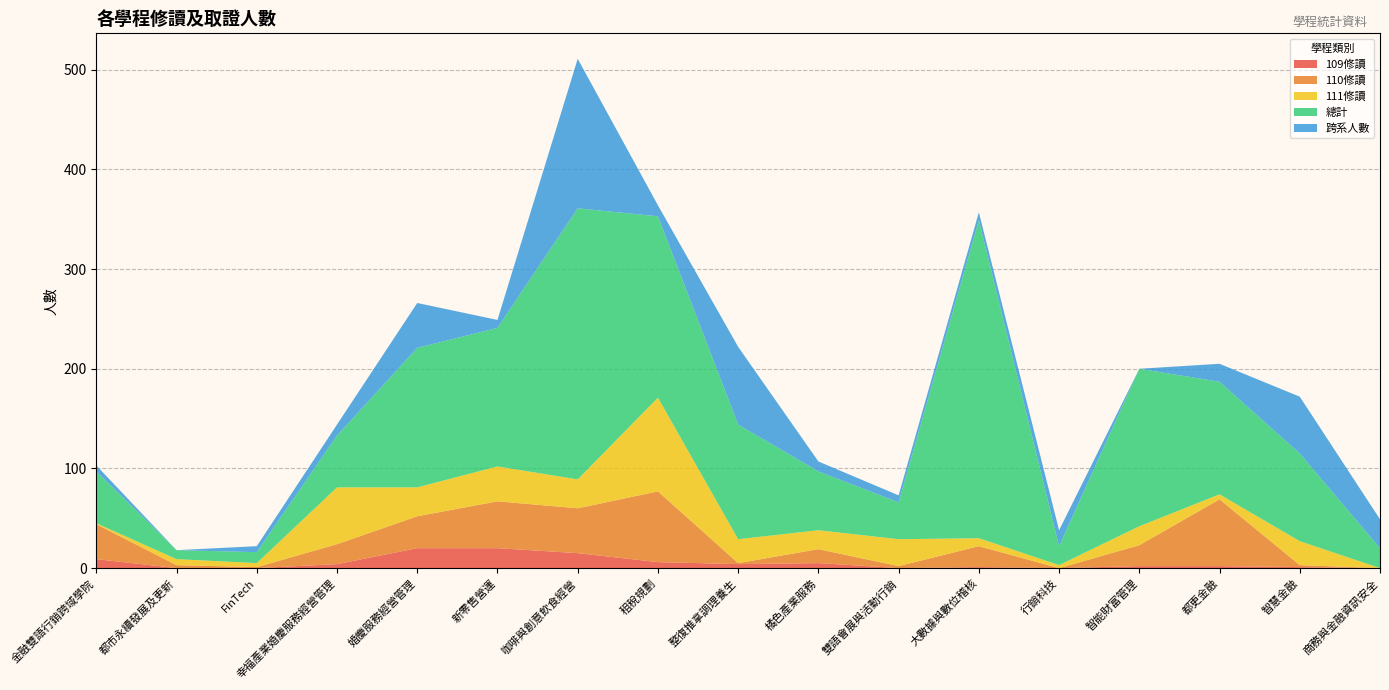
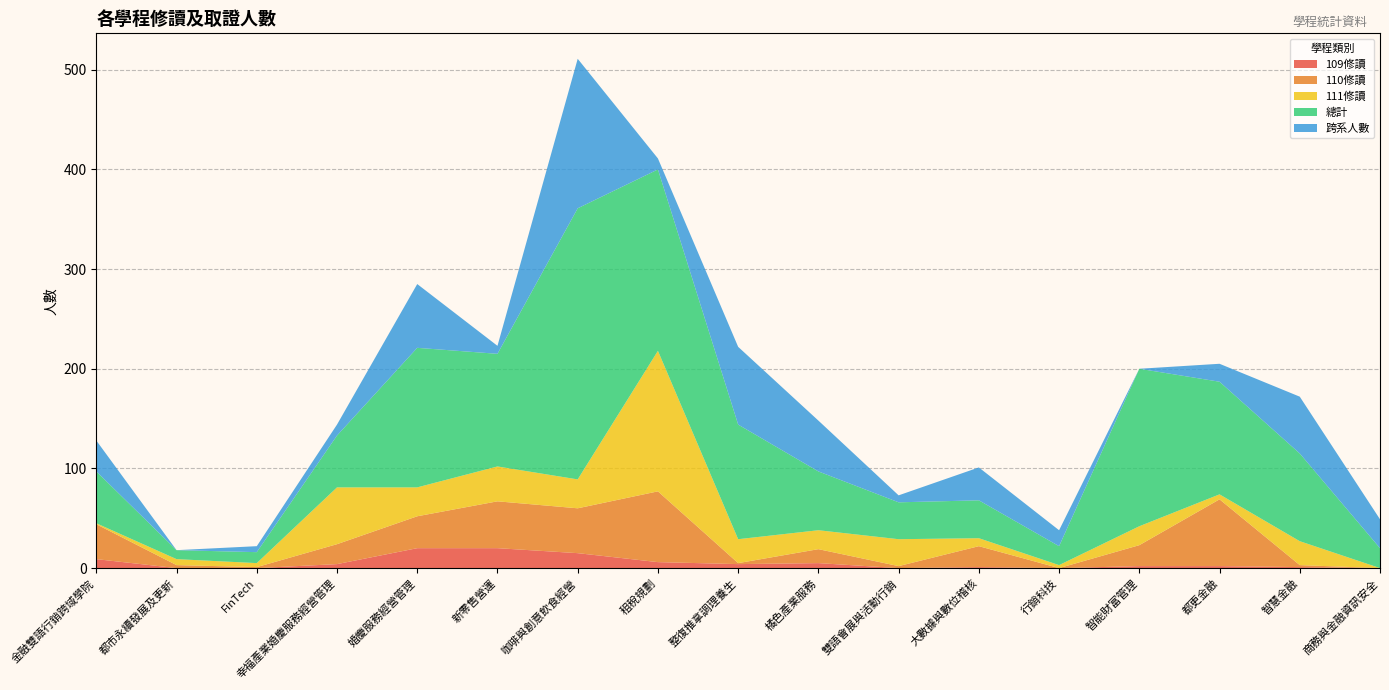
跨系人數, 金融雙語行銷跨域學院: 10 -> 30
跨系人數, 婚慶服務經營管理: 50 -> 60
總計, 新零售營運: 140 -> 110
111修讀, 租稅規劃: 90 -> 140
跨系人數, 橘色產業服務: 10 -> 50
總計, 大數據與數位稽核: 320 -> 40
跨系人數, 大數據與數位稽核: 10 -> 30
